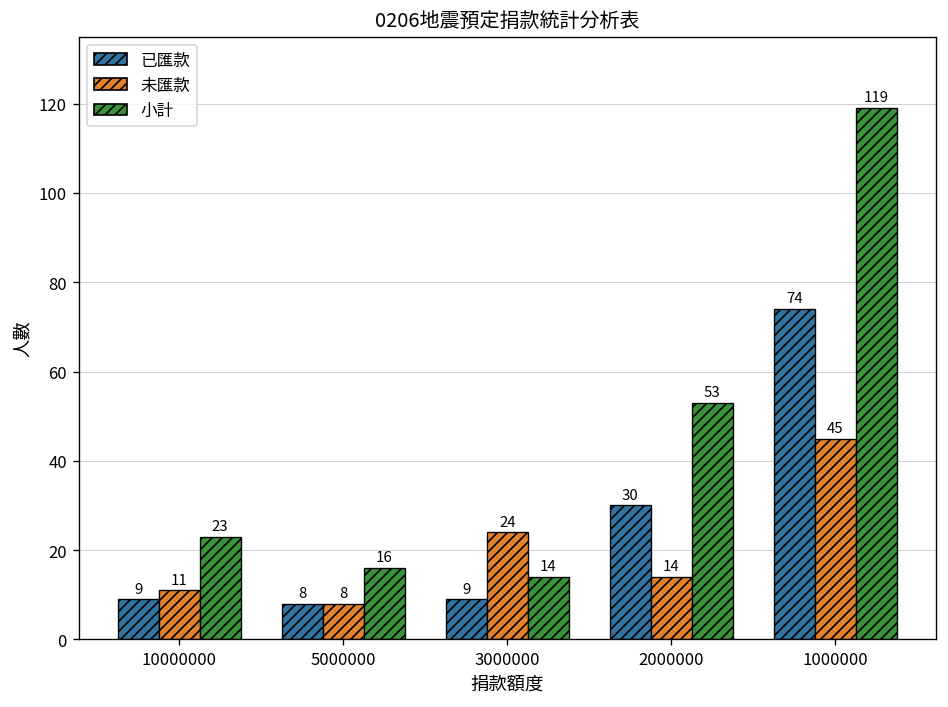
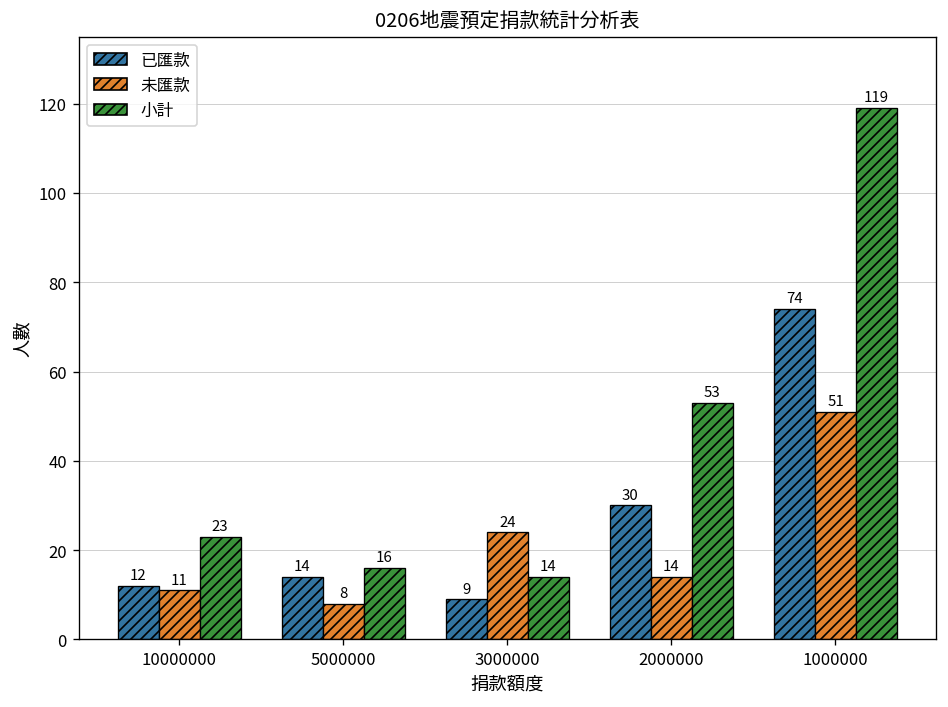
已匯款, 10000000: 9 -> 12
已匯款, 5000000: 8 -> 14
未匯款, 1000000: 45 -> 51
